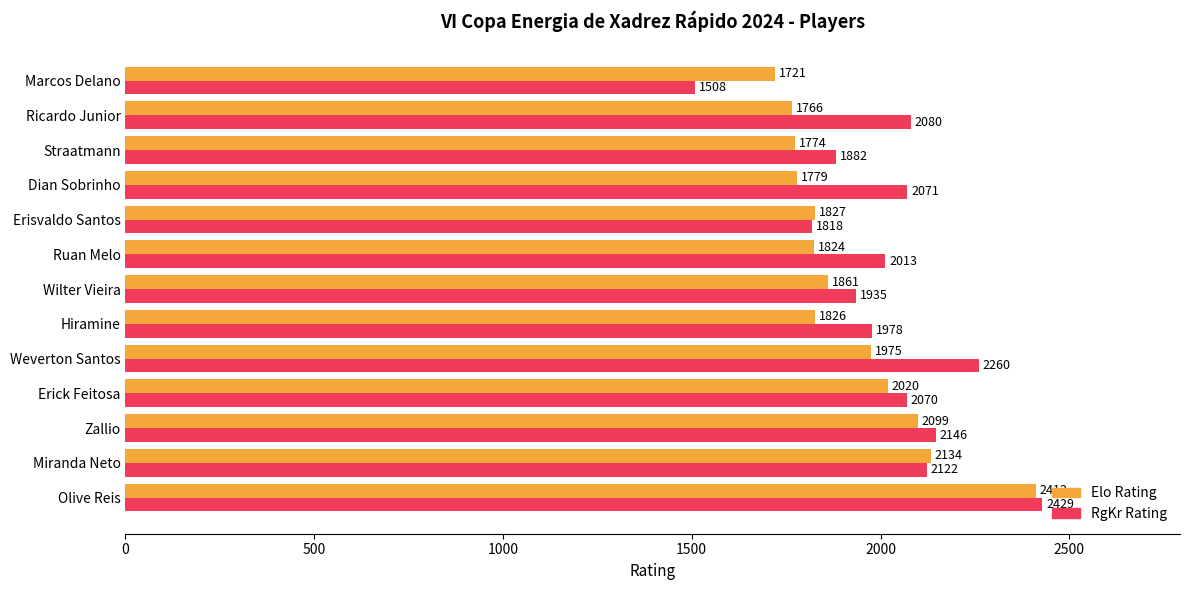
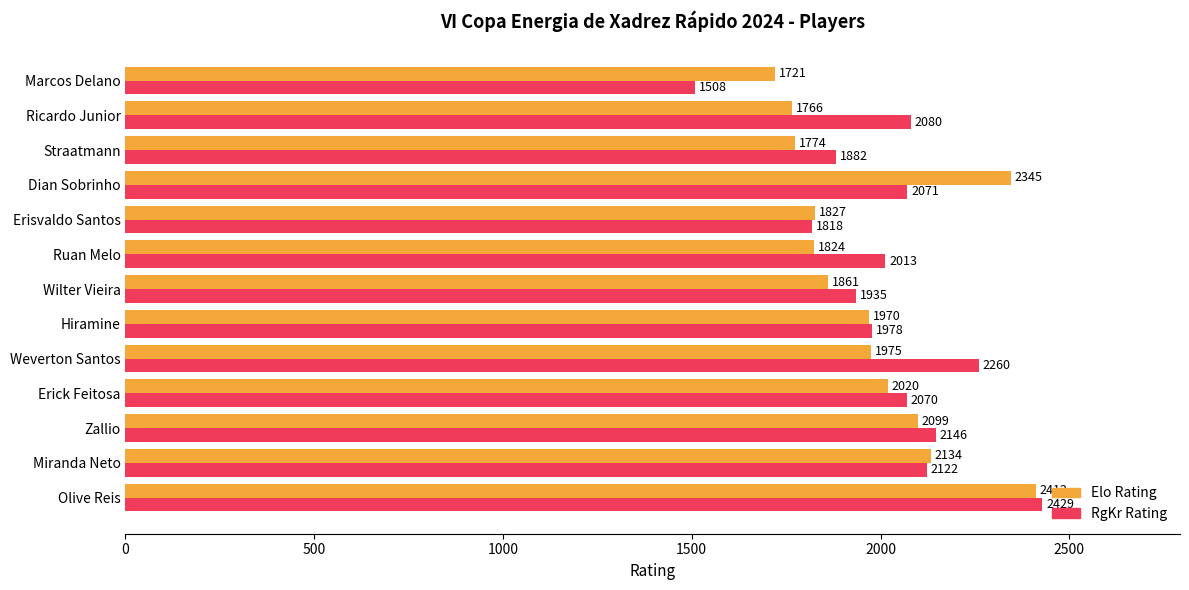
Elo Rating, Dian Sobrinho: 1779 -> 2345
Elo Rating, Hiramine: 1826 -> 1970
